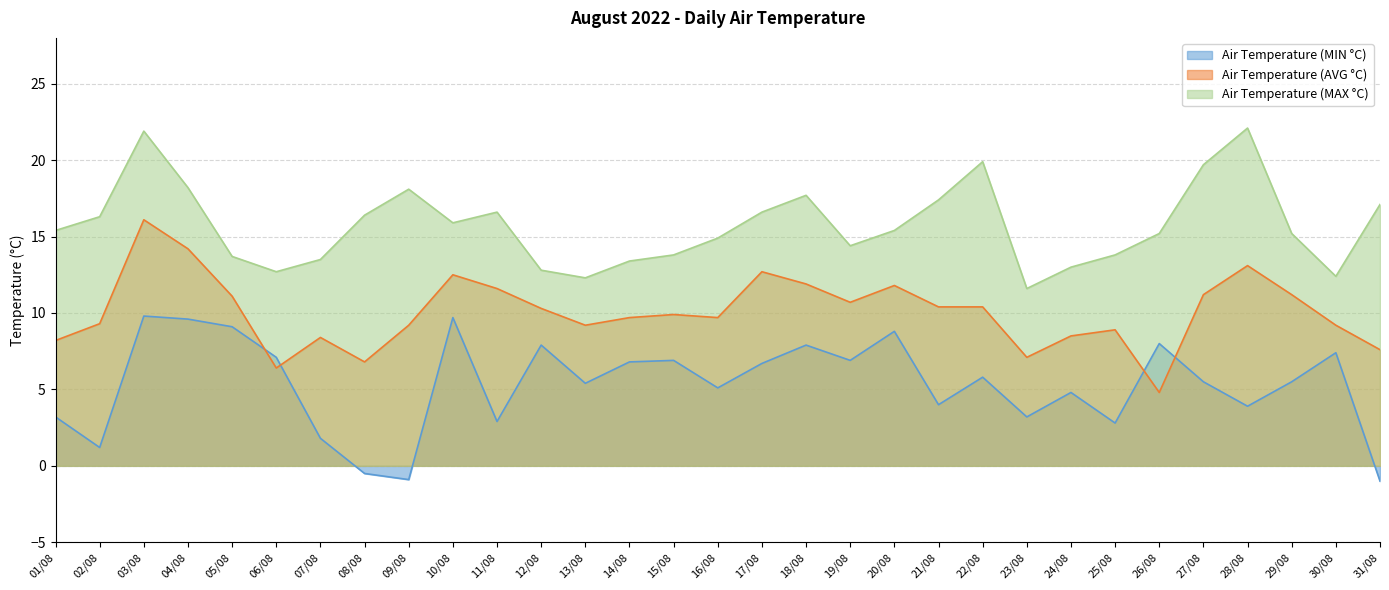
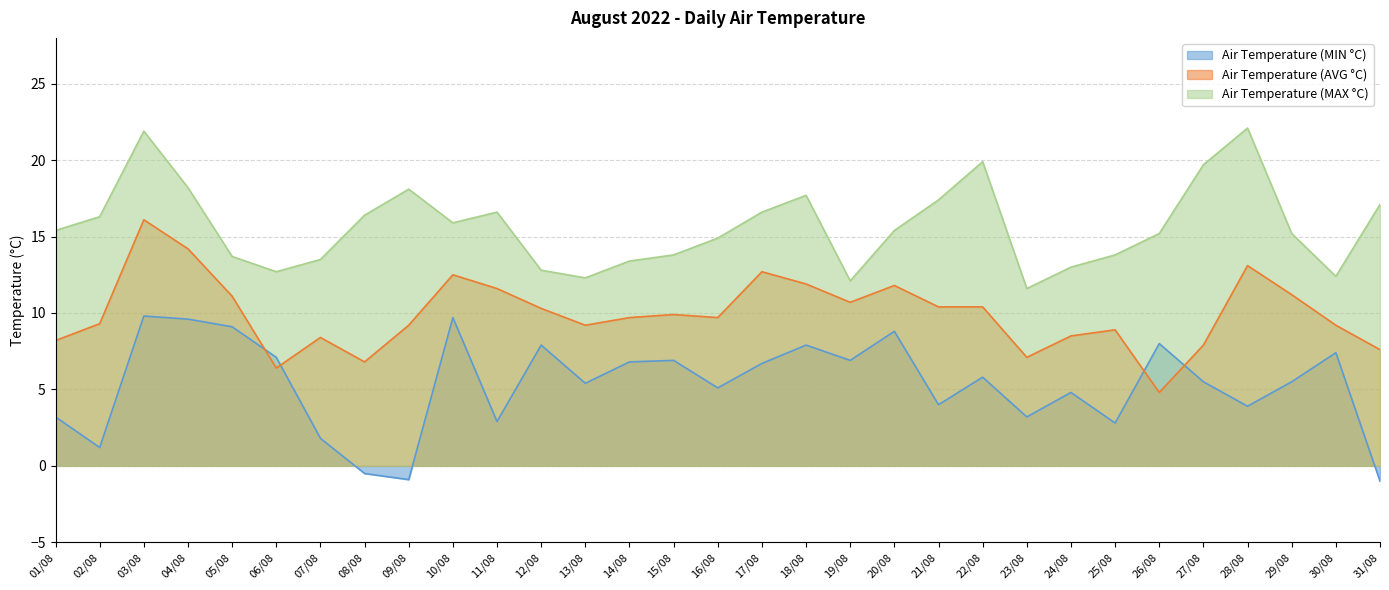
Air Temperature (MAX °C), 19/08: 14.4 -> 12.1
Air Temperature (AVG °C), 27/08: 11.2 -> 7.9
